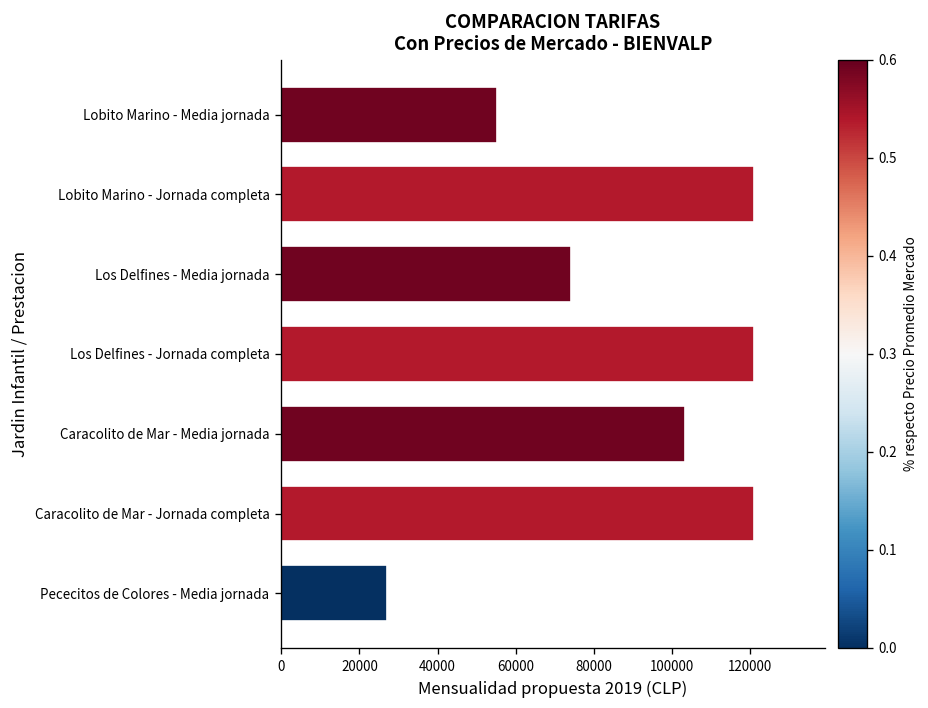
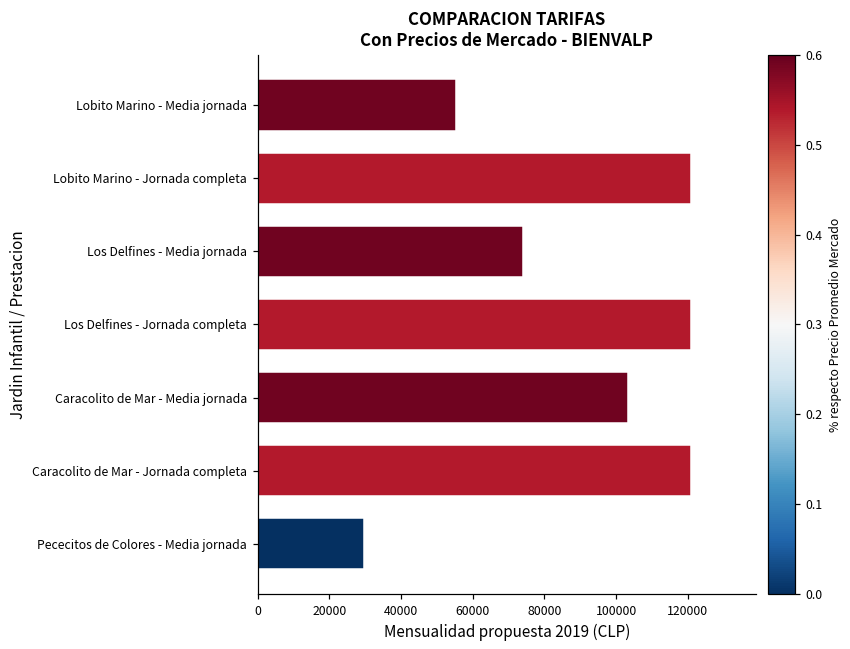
Pececitos de Colores - Media jornada: 27000 -> 30000
